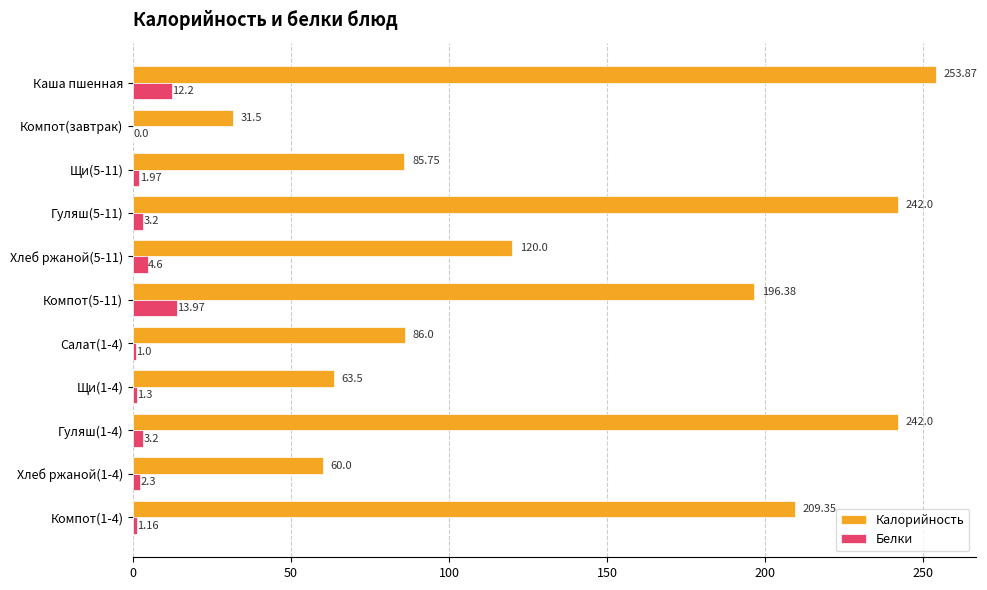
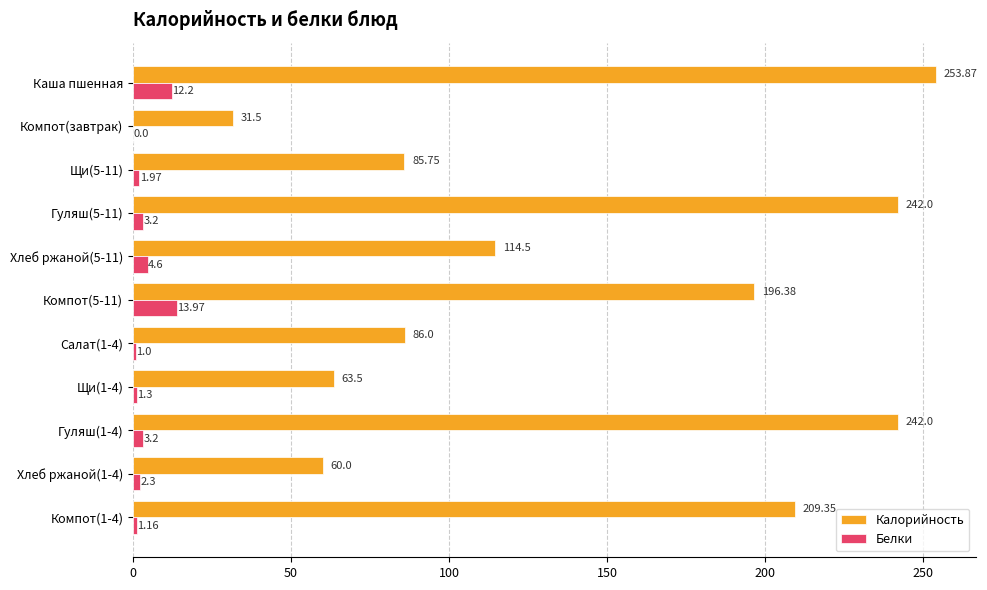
Калорийность, Хлеб ржаной(5-11): 120.0 -> 114.5
